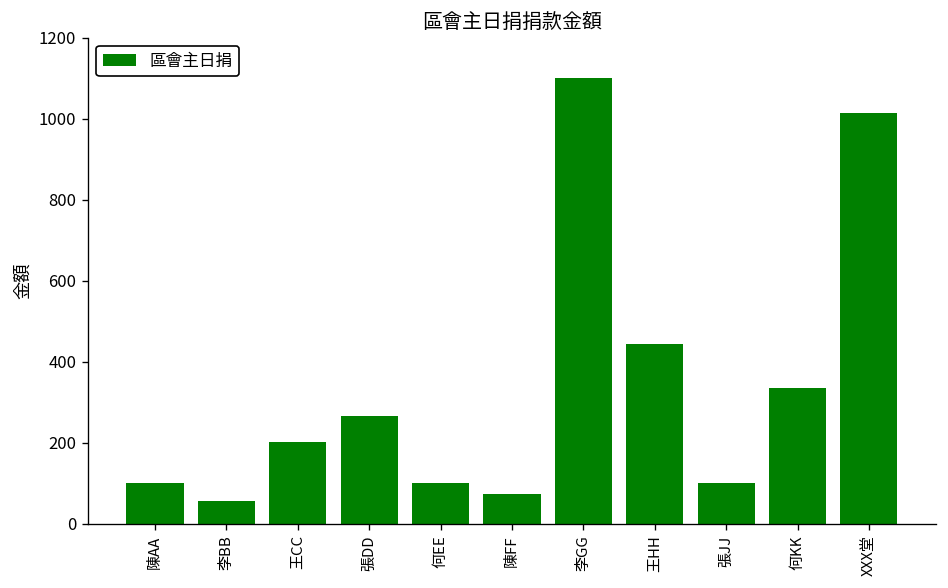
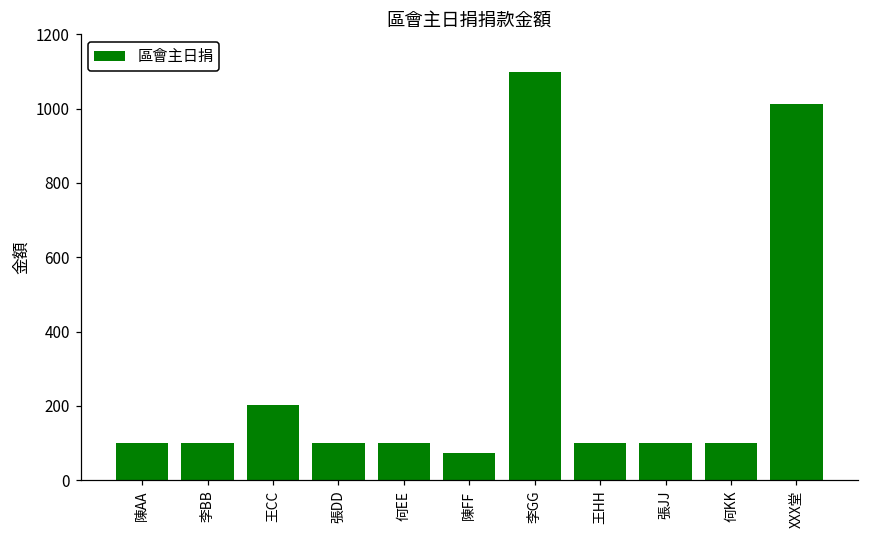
李BB: 60 -> 100
張DD: 270 -> 100
王HH: 440 -> 100
何KK: 330 -> 100
